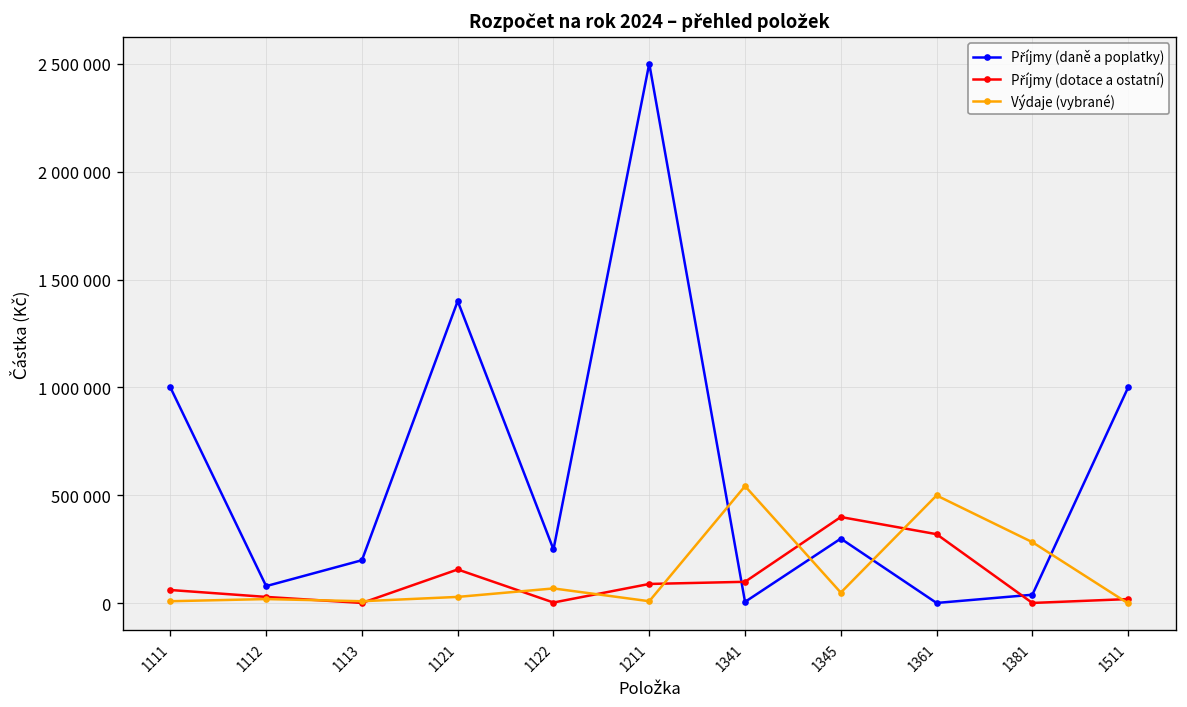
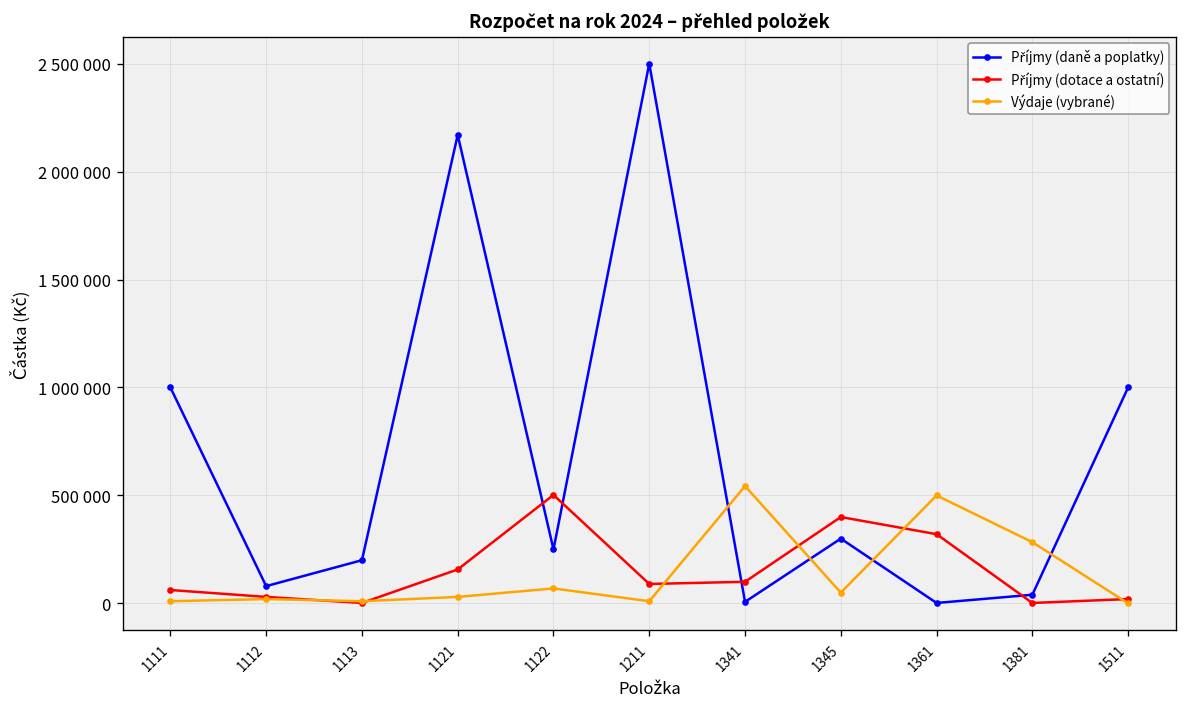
Příjmy (daně a poplatky), 1121: 1400000 -> 2170000
Příjmy (dotace a ostatní), 1122: 0 -> 500000
